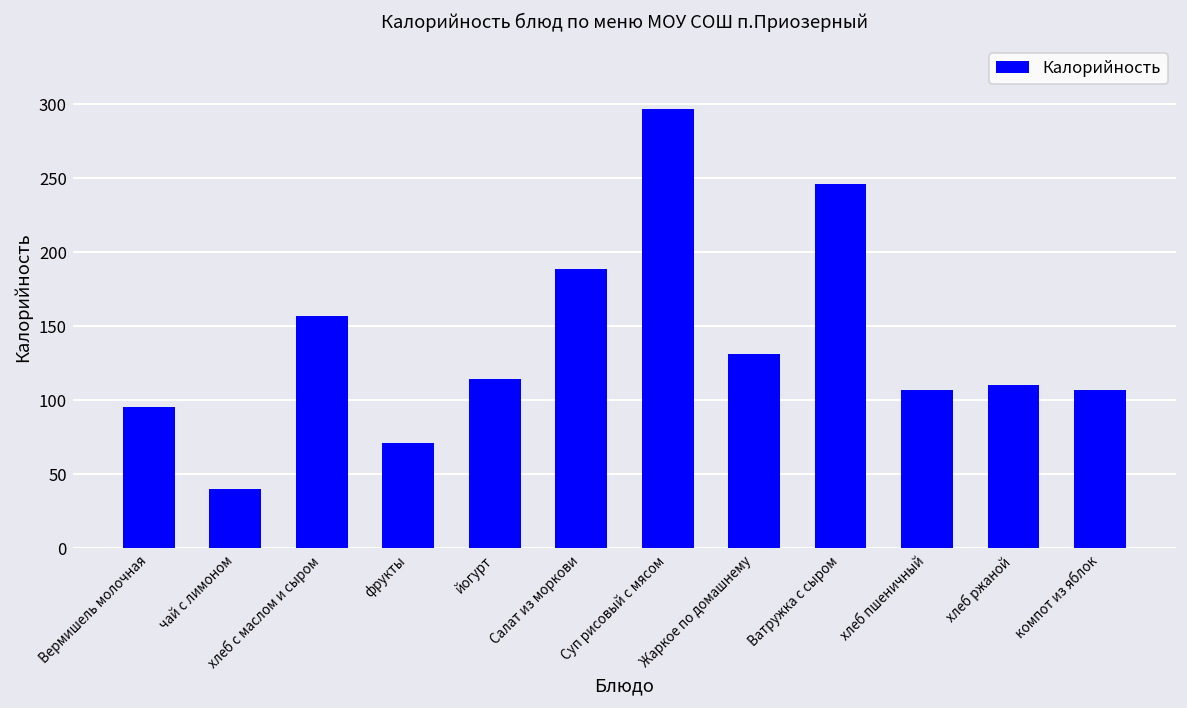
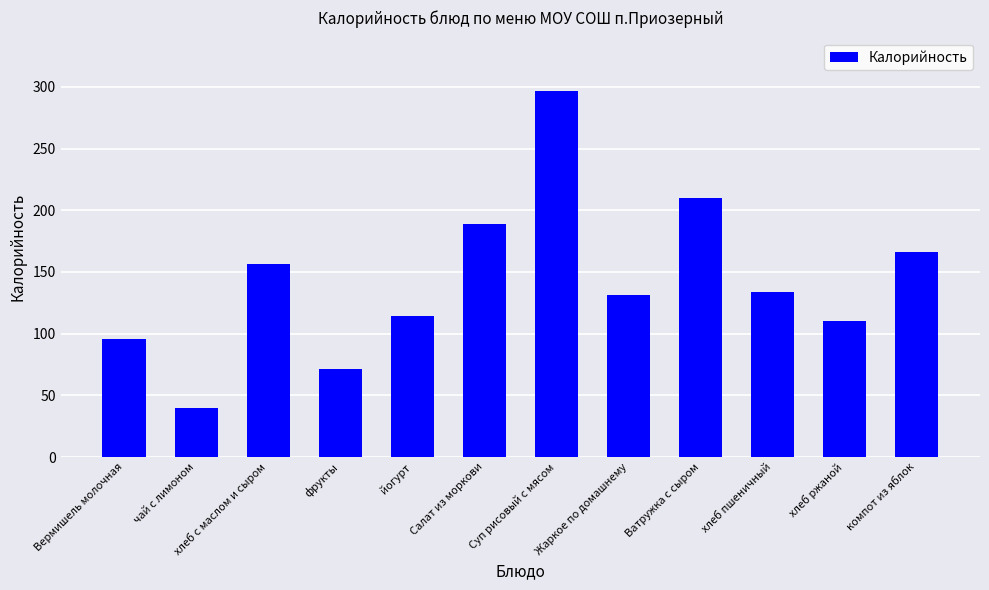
Ватружка с сыром: 246 -> 210
хлеб пшеничный: 107 -> 134
компот из яблок: 107 -> 166
